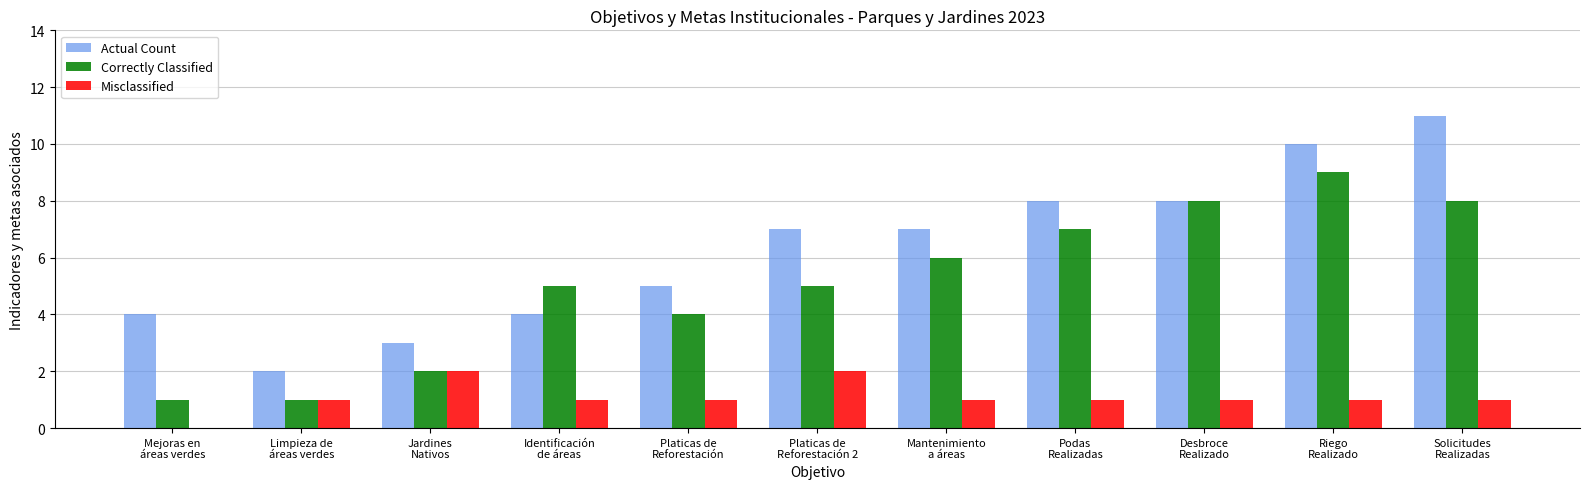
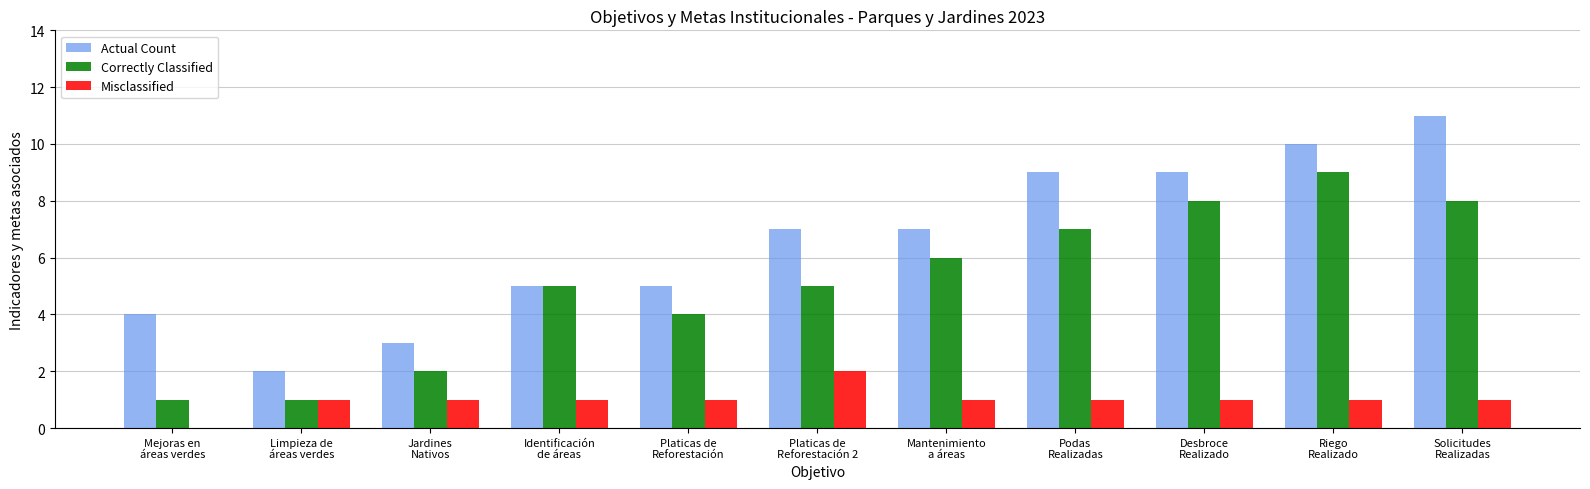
Misclassified, Jardines Nativos: 2 -> 1
Actual Count, Identificación de áreas: 4 -> 5
Actual Count, Podas Realizadas: 8 -> 9
Actual Count, Desbroce Realizado: 8 -> 9
